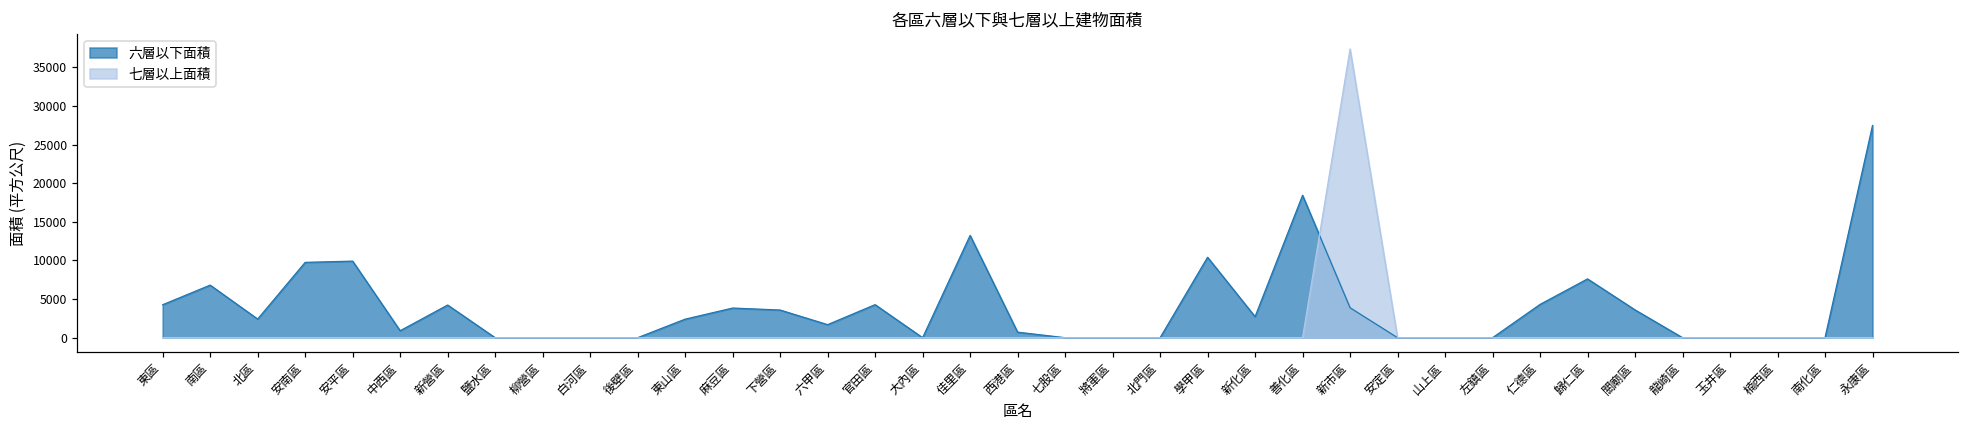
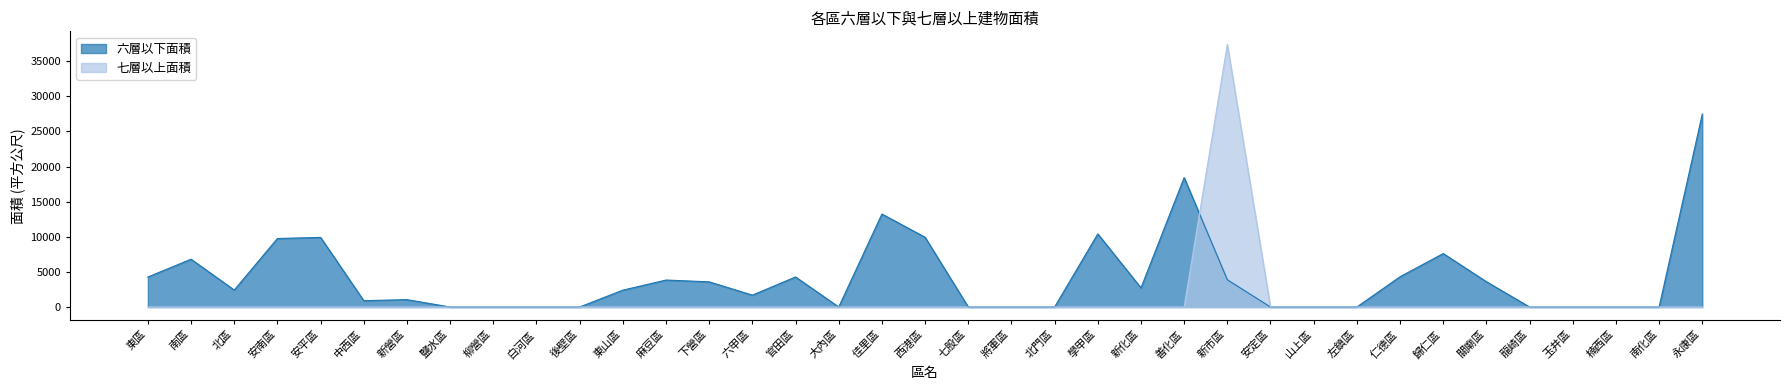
六層以下面積, 新營區: 4000 -> 1000
六層以下面積, 西港區: 1000 -> 10000
